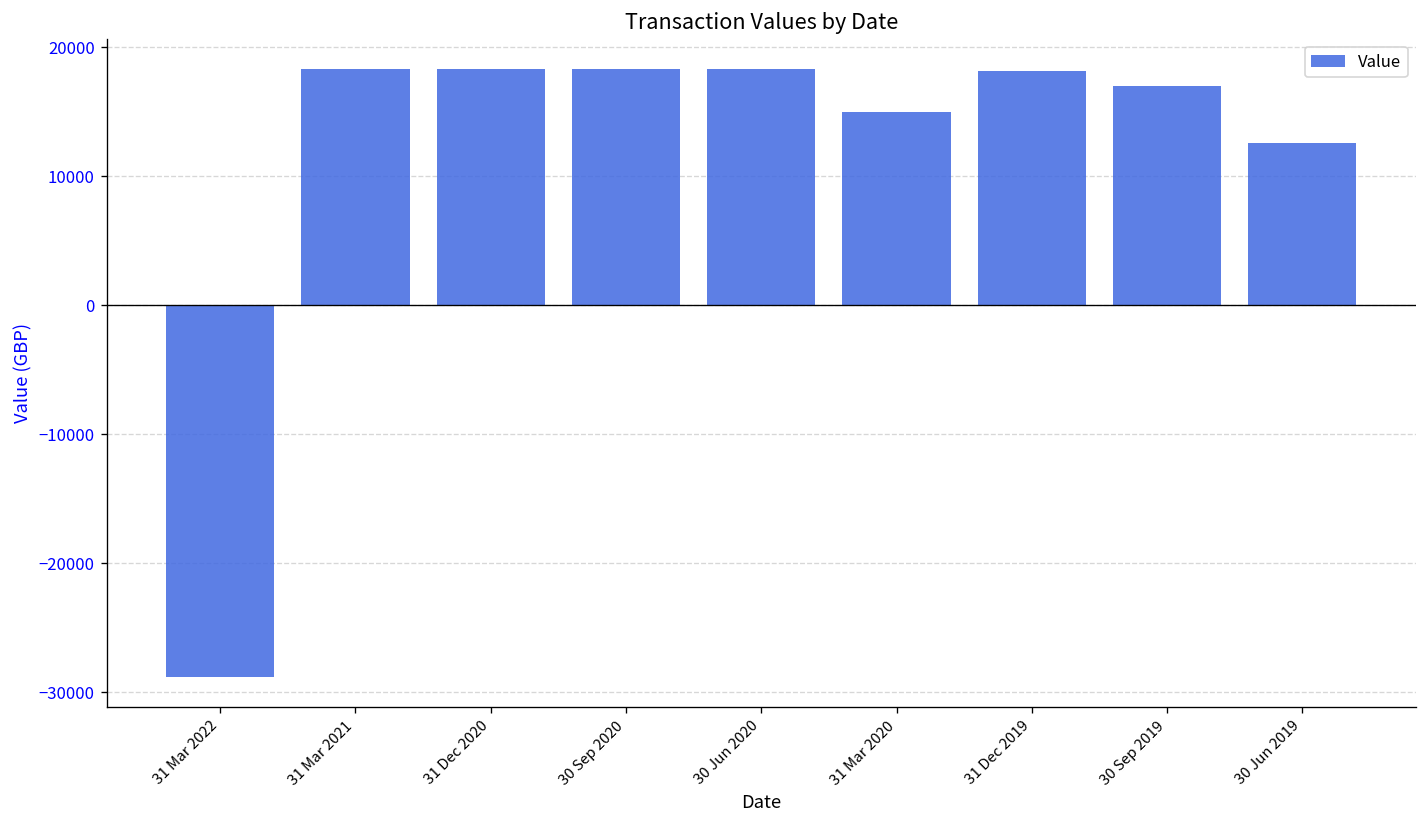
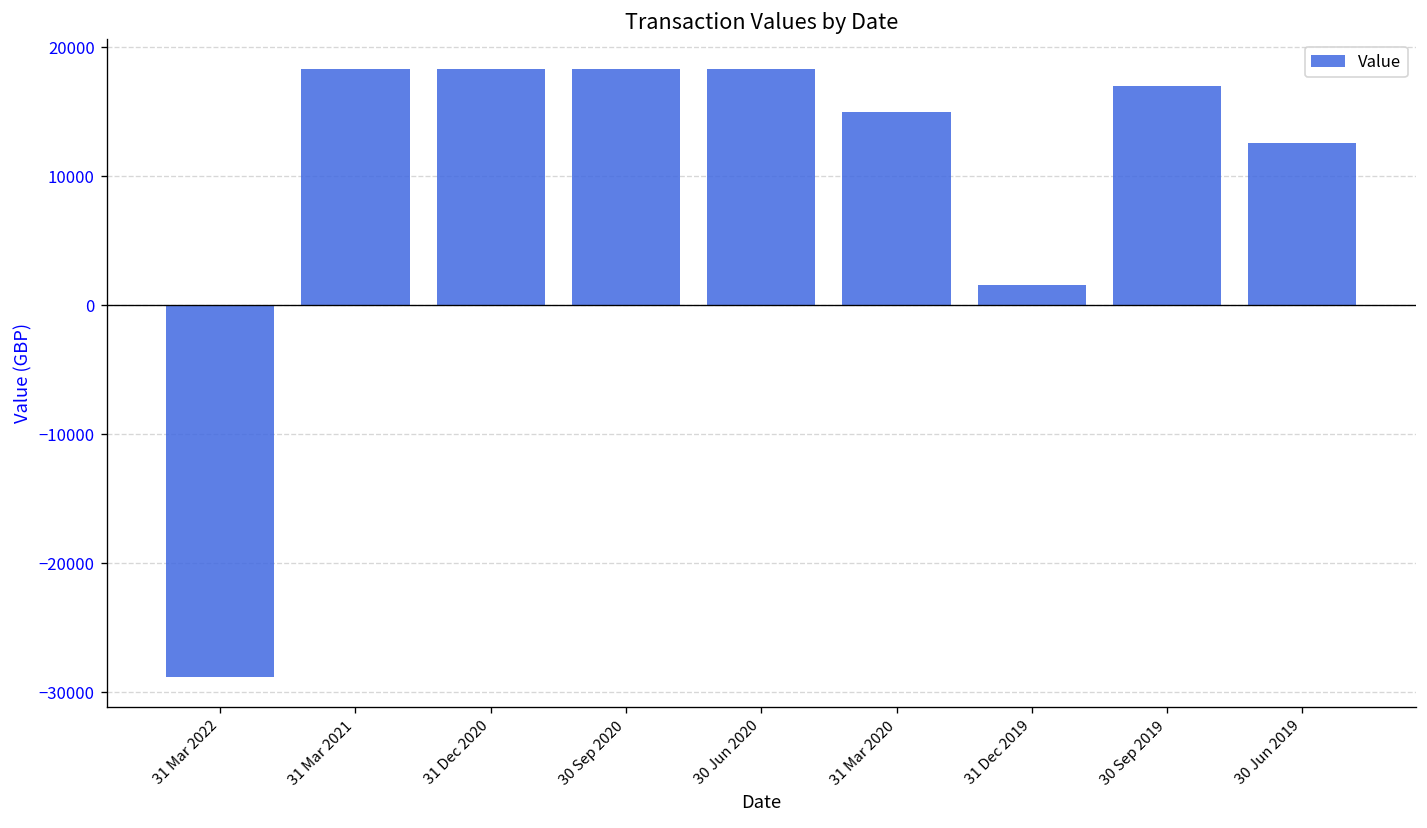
31 Dec 2019: 18100 -> 1600
